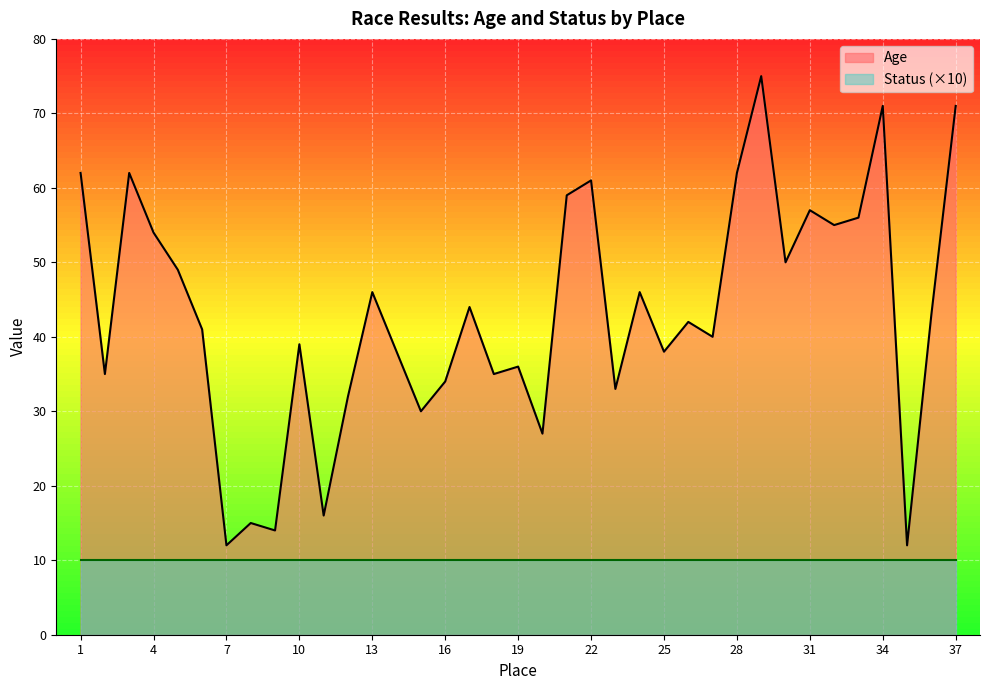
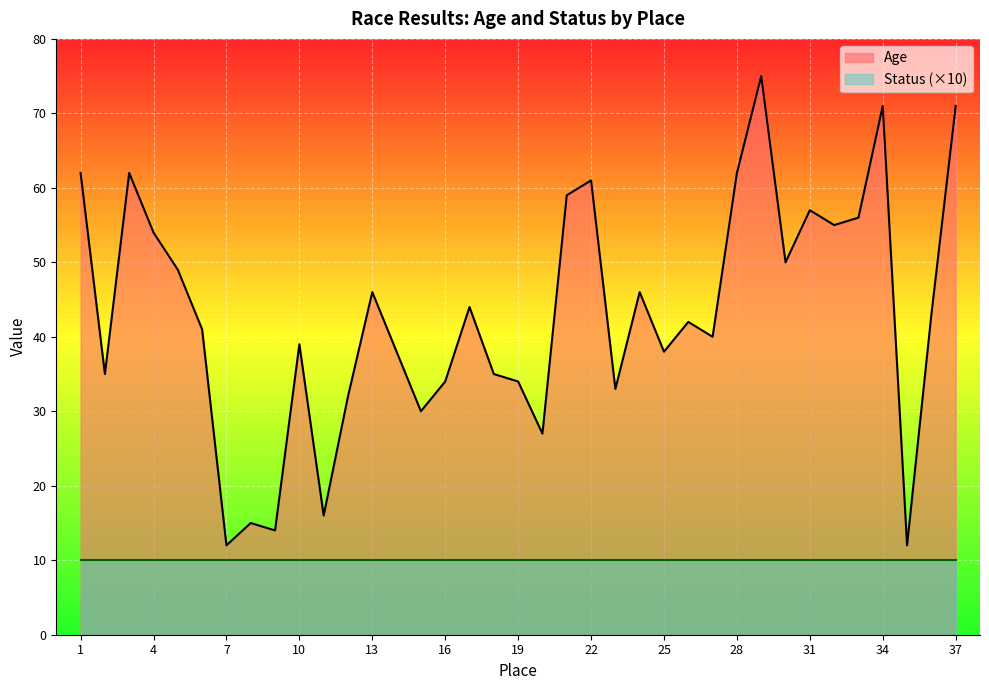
Age, 19: 36 -> 34
